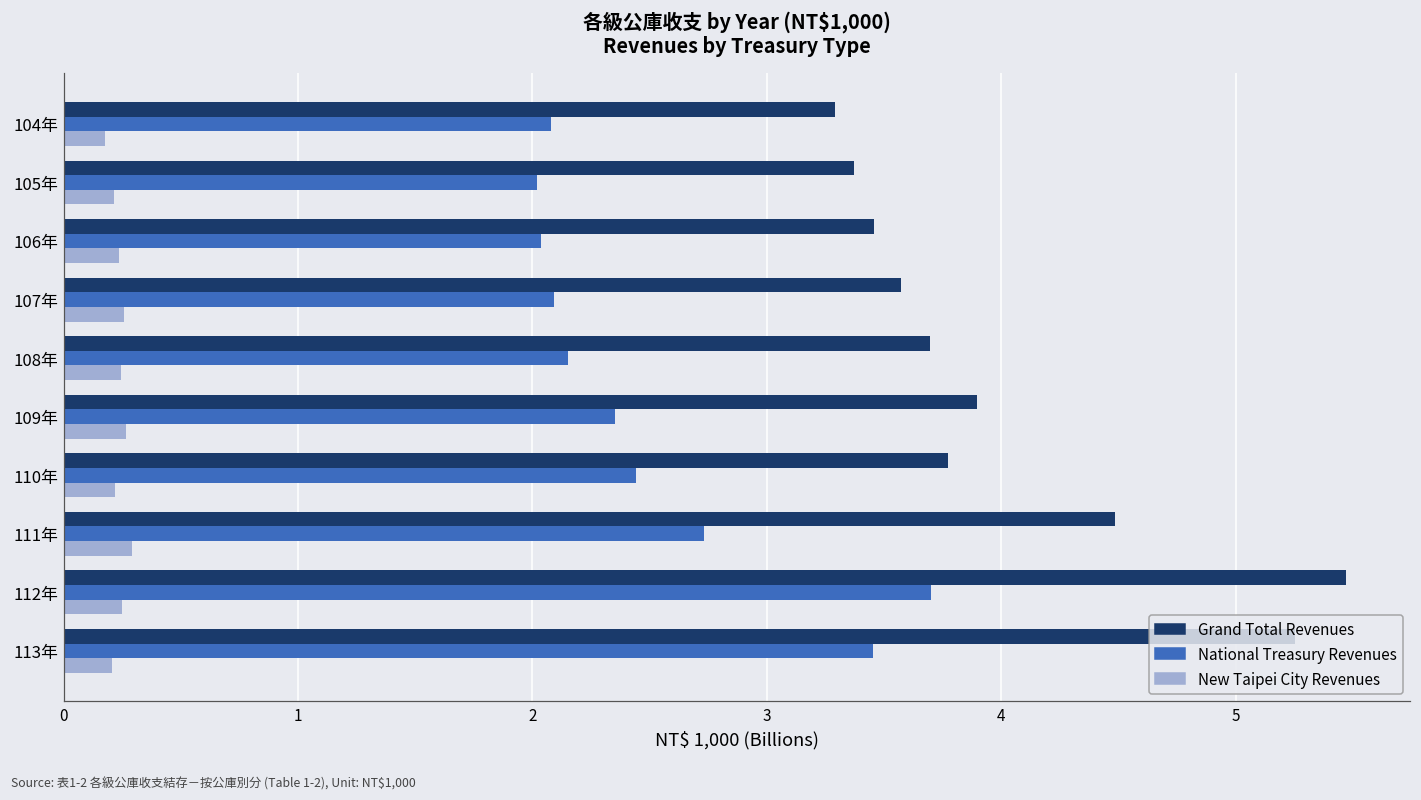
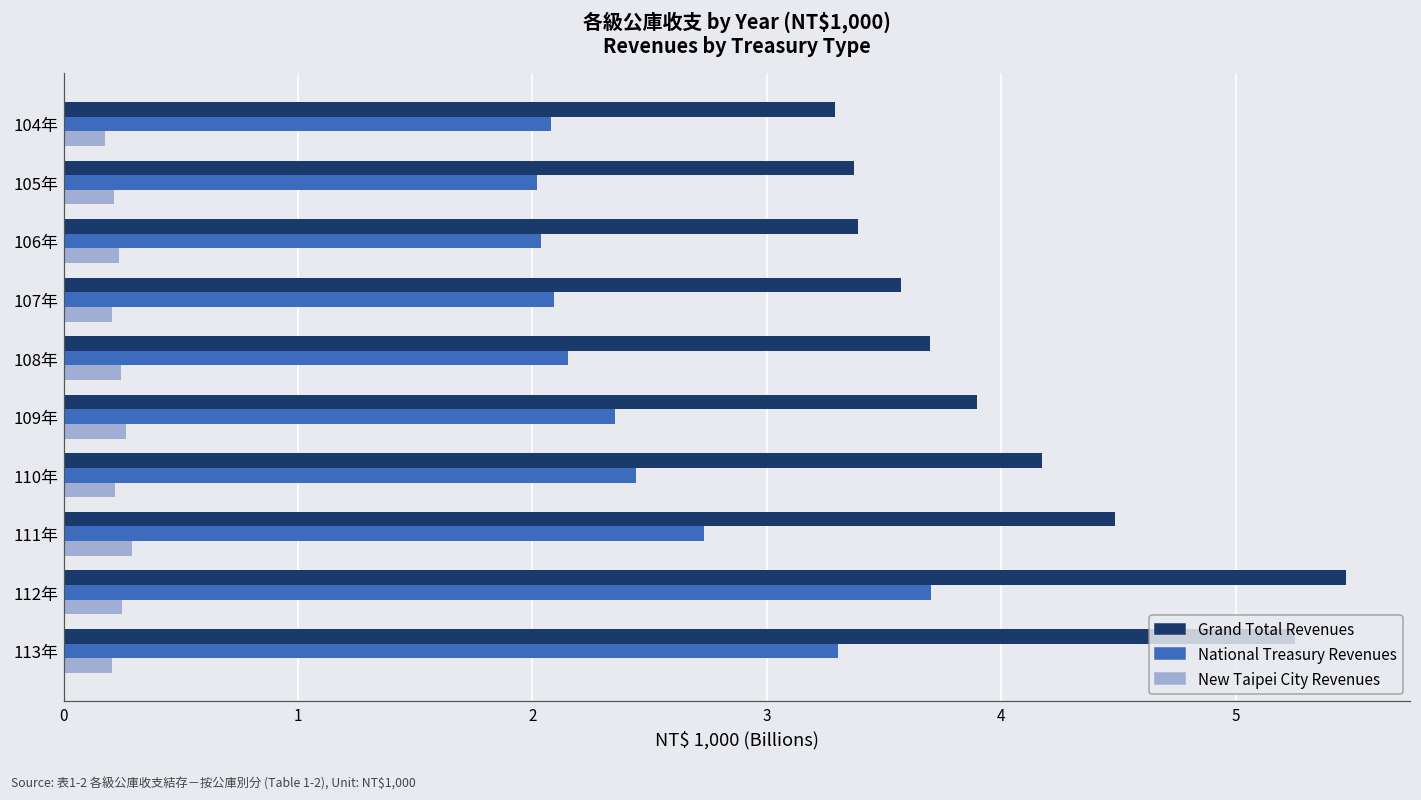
Grand Total Revenues, 106年: 3.46 -> 3.39
New Taipei City Revenues, 107年: 0.26 -> 0.21
Grand Total Revenues, 110年: 3.77 -> 4.17
National Treasury Revenues, 113年: 3.45 -> 3.30
